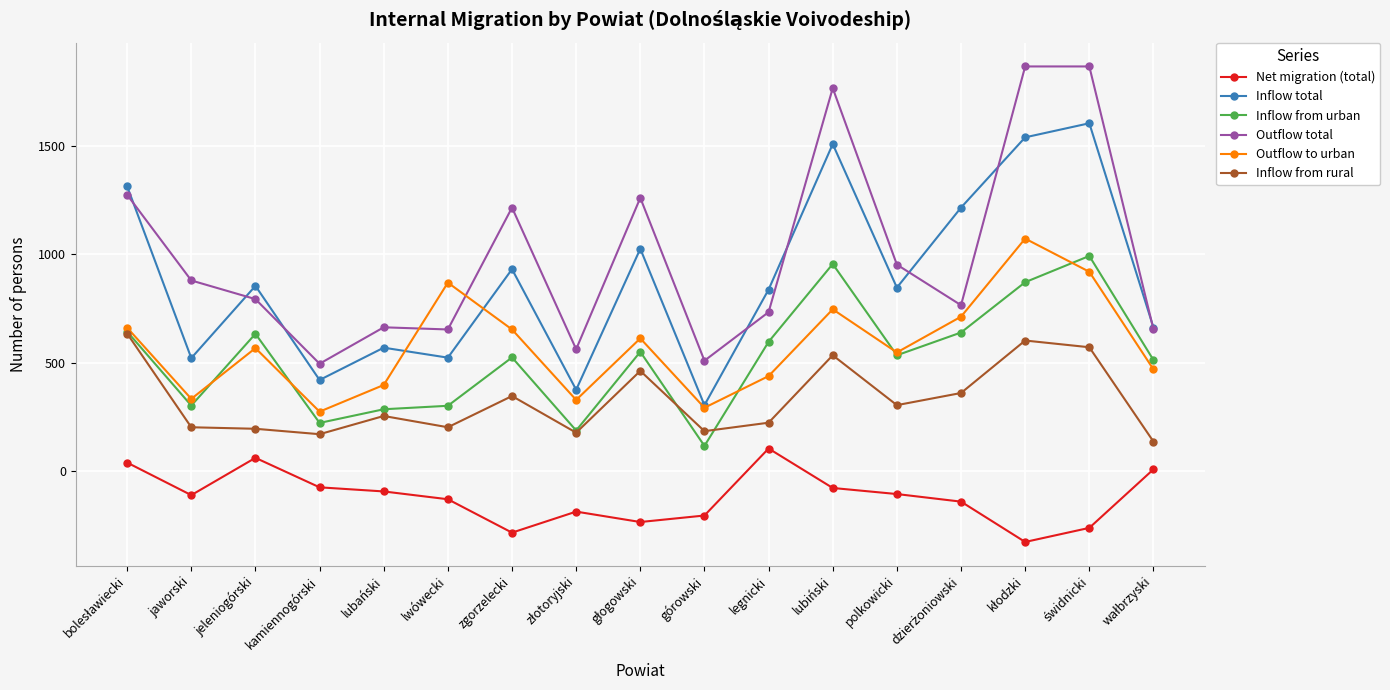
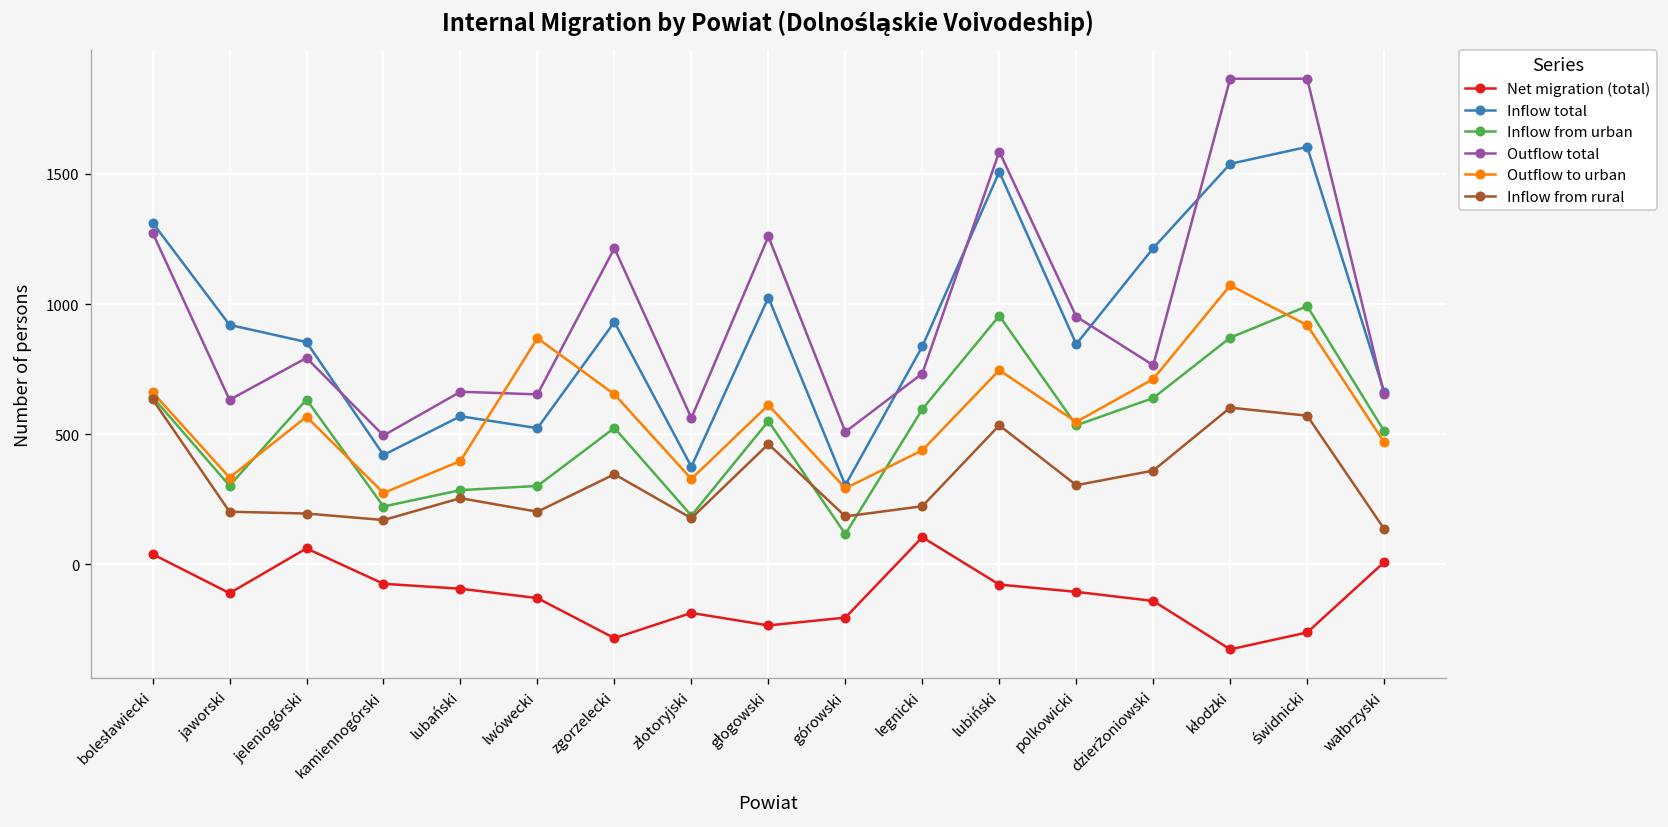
Inflow total, jaworski: 520 -> 920
Outflow total, jaworski: 880 -> 630
Outflow total, lubiński: 1770 -> 1590
